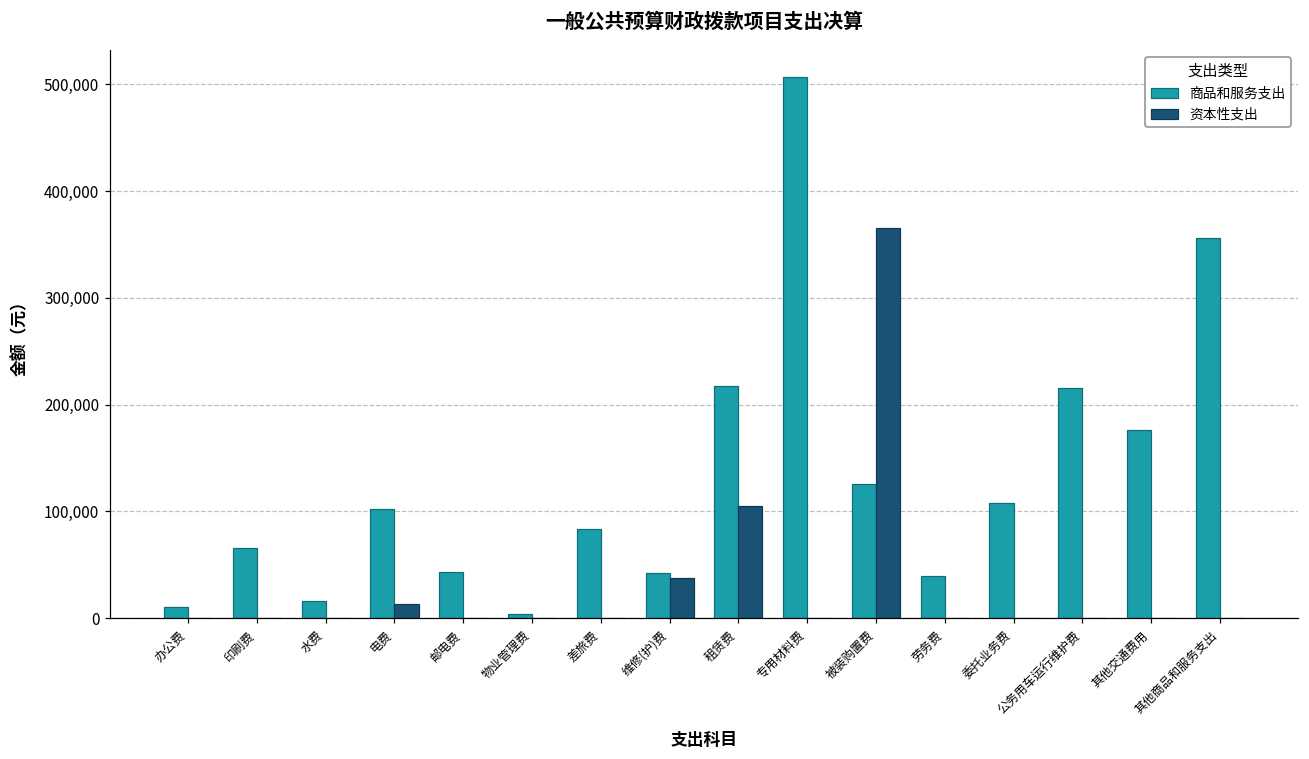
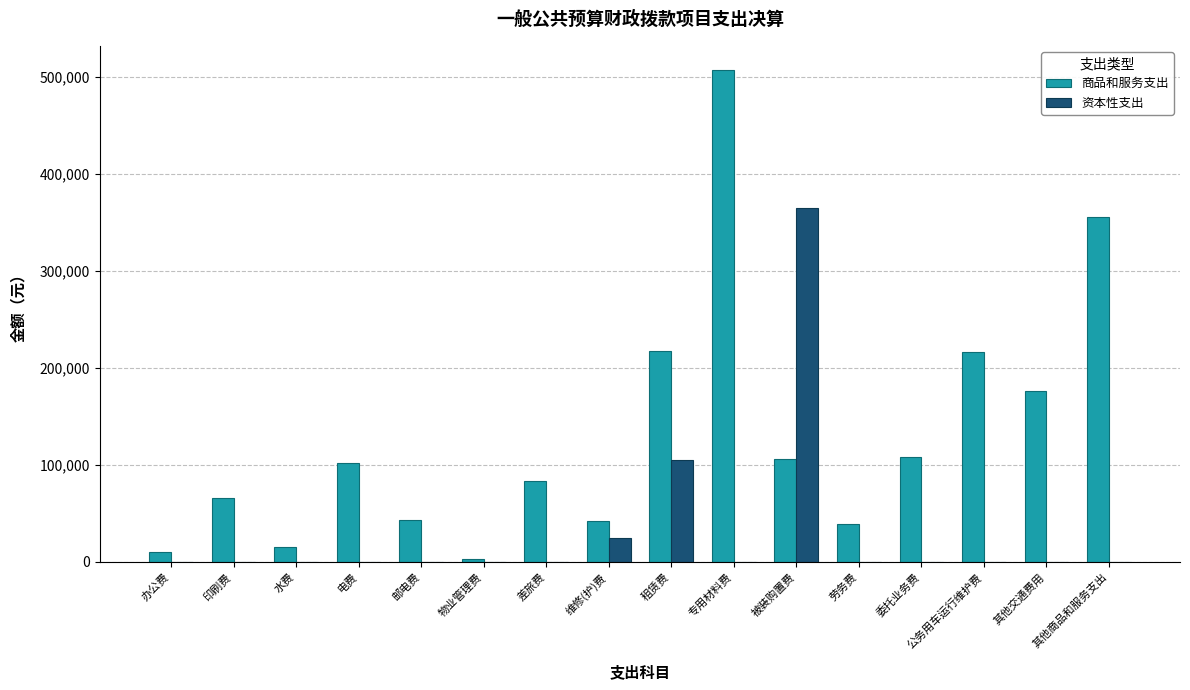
资本性支出, 电费: 10,000 -> 0
资本性支出, 维修(护)费: 40,000 -> 30,000
商品和服务支出, 被装购置费: 130,000 -> 110,000
